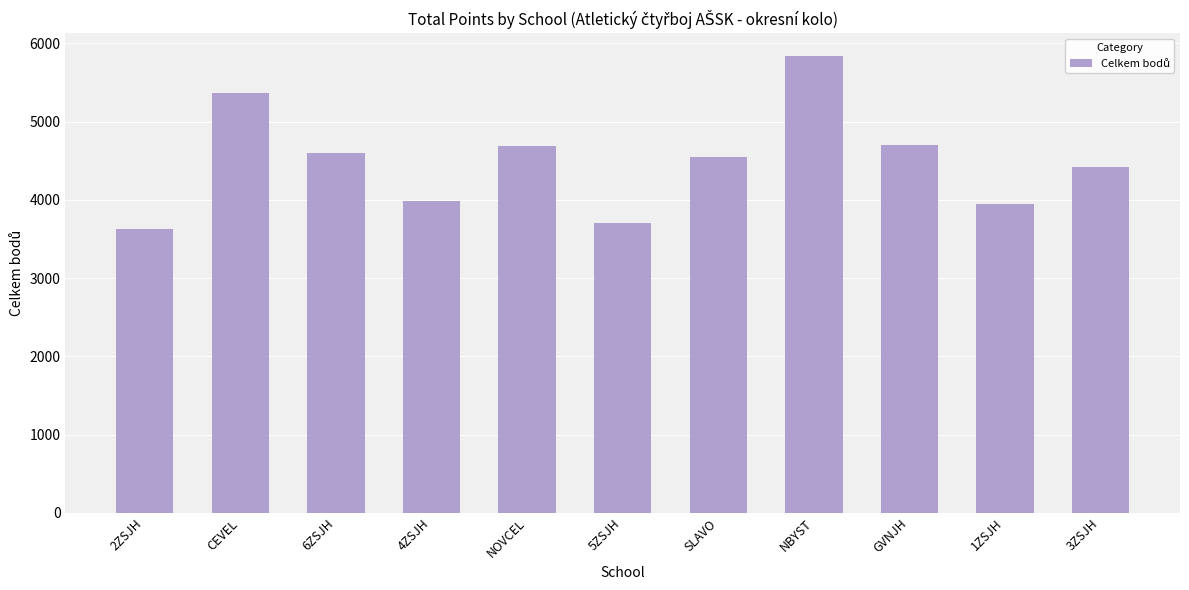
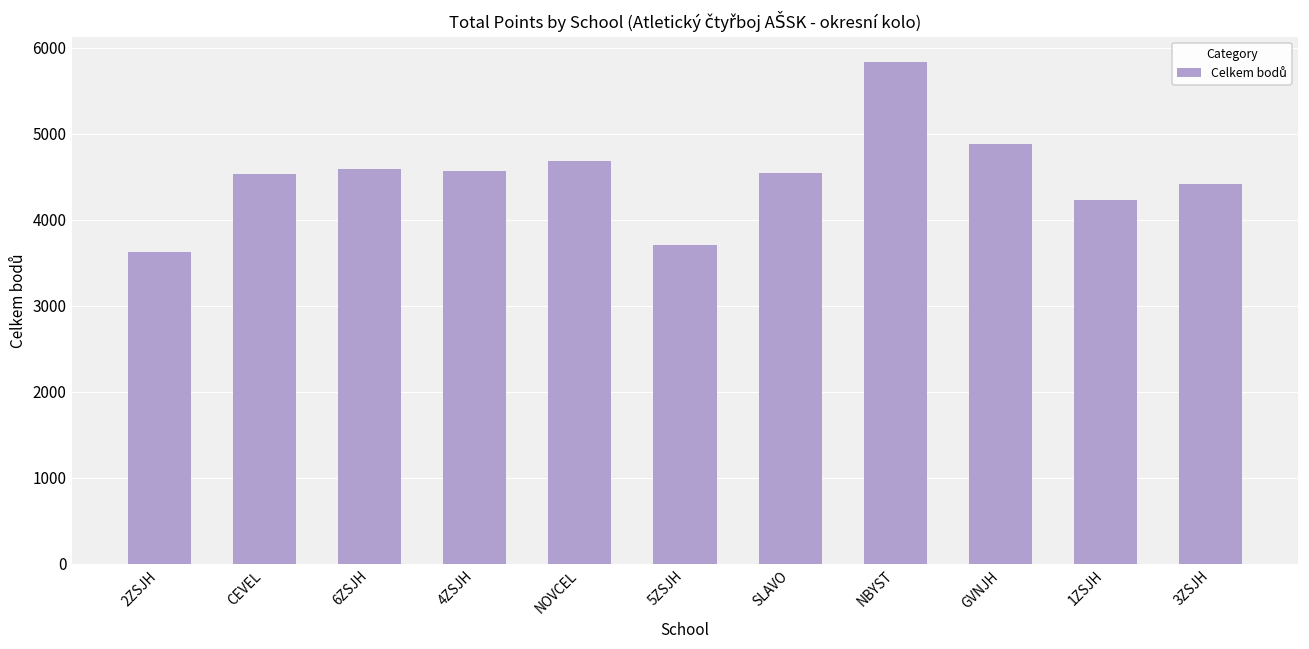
CEVEL: 5400 -> 4500
4ZSJH: 4000 -> 4600
GVNJH: 4700 -> 4900
1ZSJH: 4000 -> 4200
